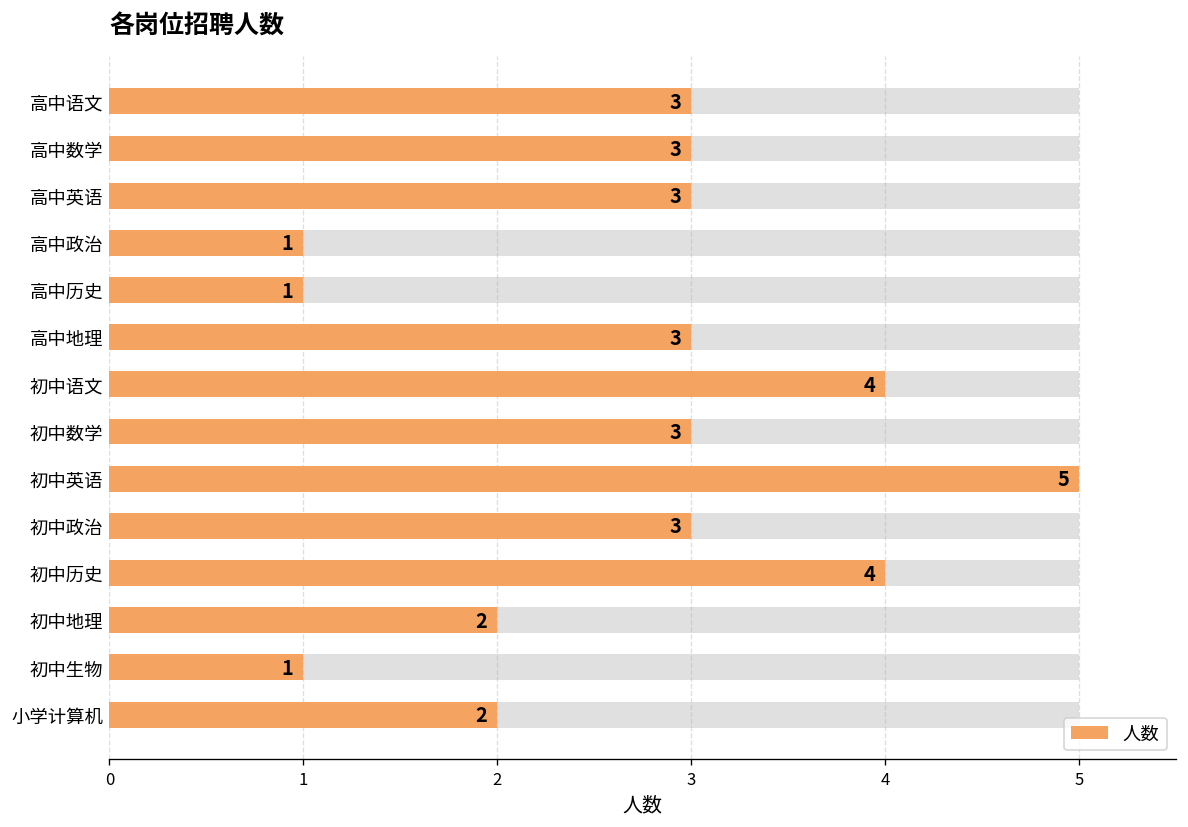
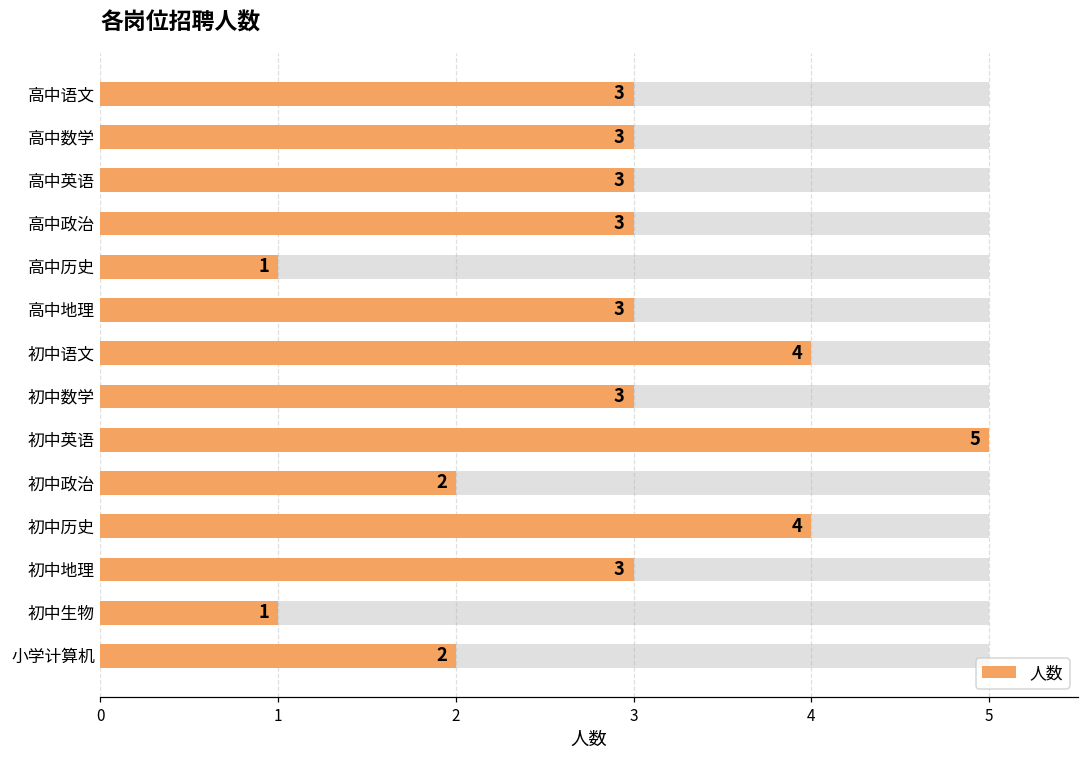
人数, 高中政治: 1 -> 3
人数, 初中政治: 3 -> 2
人数, 初中地理: 2 -> 3
